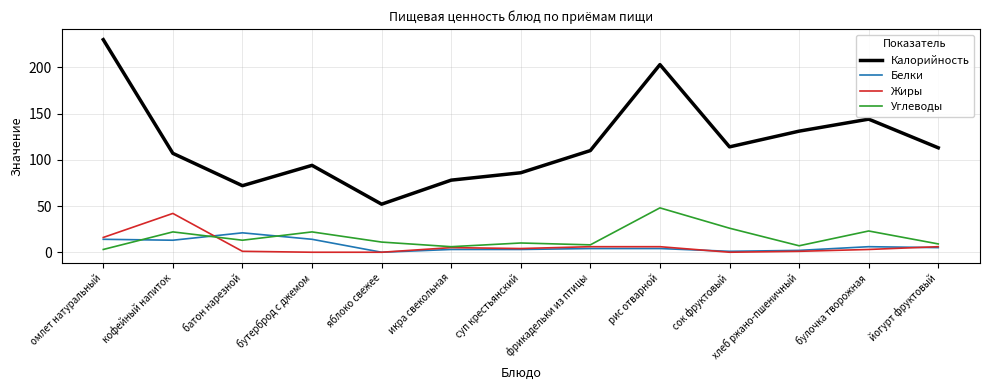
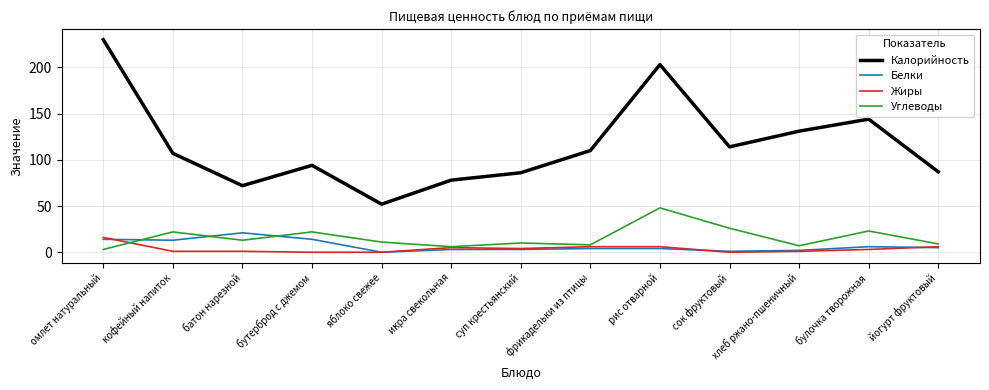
Жиры, кофейный напиток: 40 -> 0
Калорийность, йогурт фруктовый: 110 -> 90
